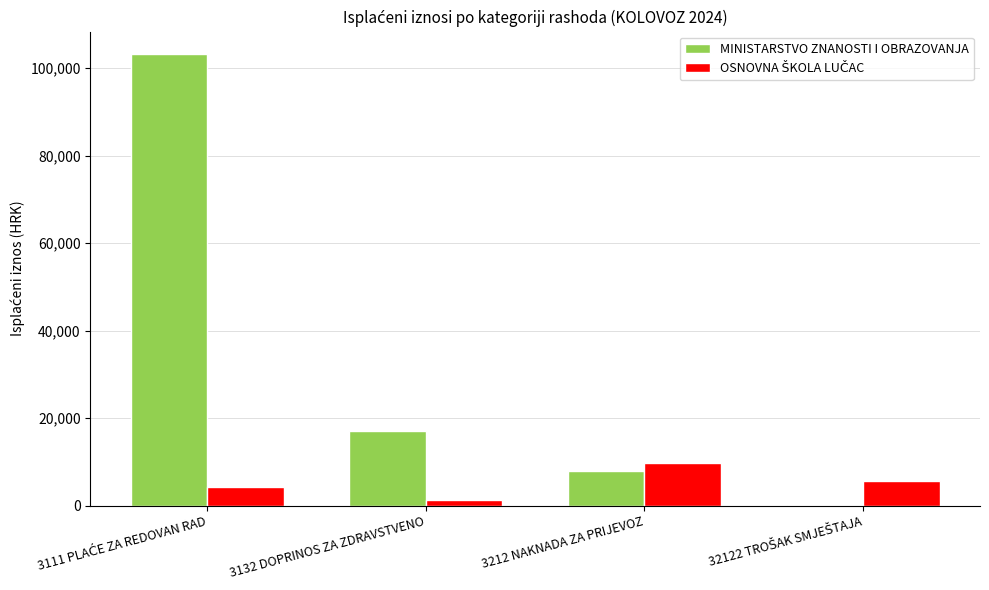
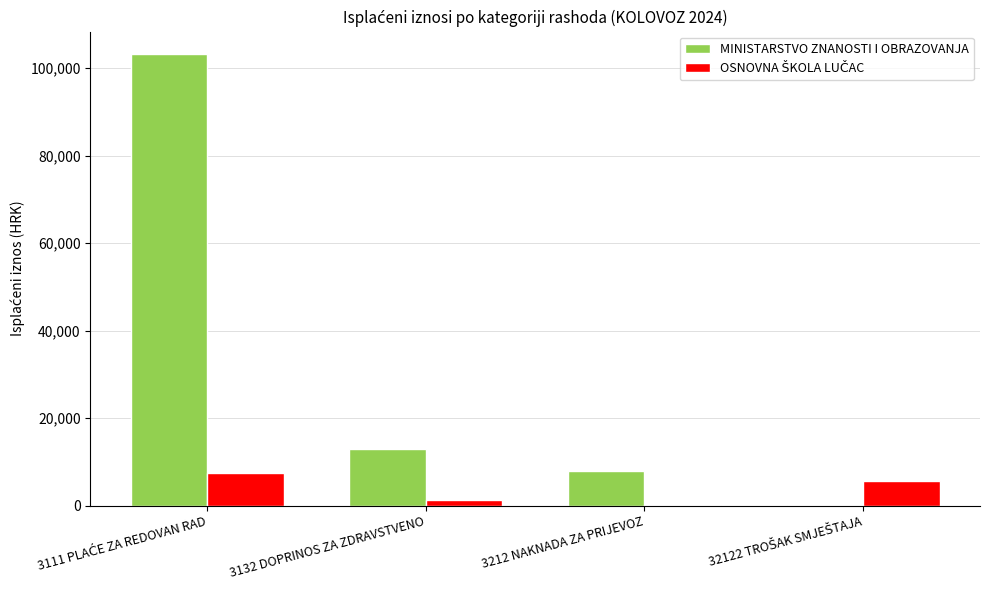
OSNOVNA ŠKOLA LUČAC, 3111 PLAĆE ZA REDOVAN RAD: 4,000 -> 7,000
MINISTARSTVO ZNANOSTI I OBRAZOVANJA, 3132 DOPRINOS ZA ZDRAVSTVENO: 17,000 -> 13,000
OSNOVNA ŠKOLA LUČAC, 3212 NAKNADA ZA PRIJEVOZ: 10,000 -> 0
